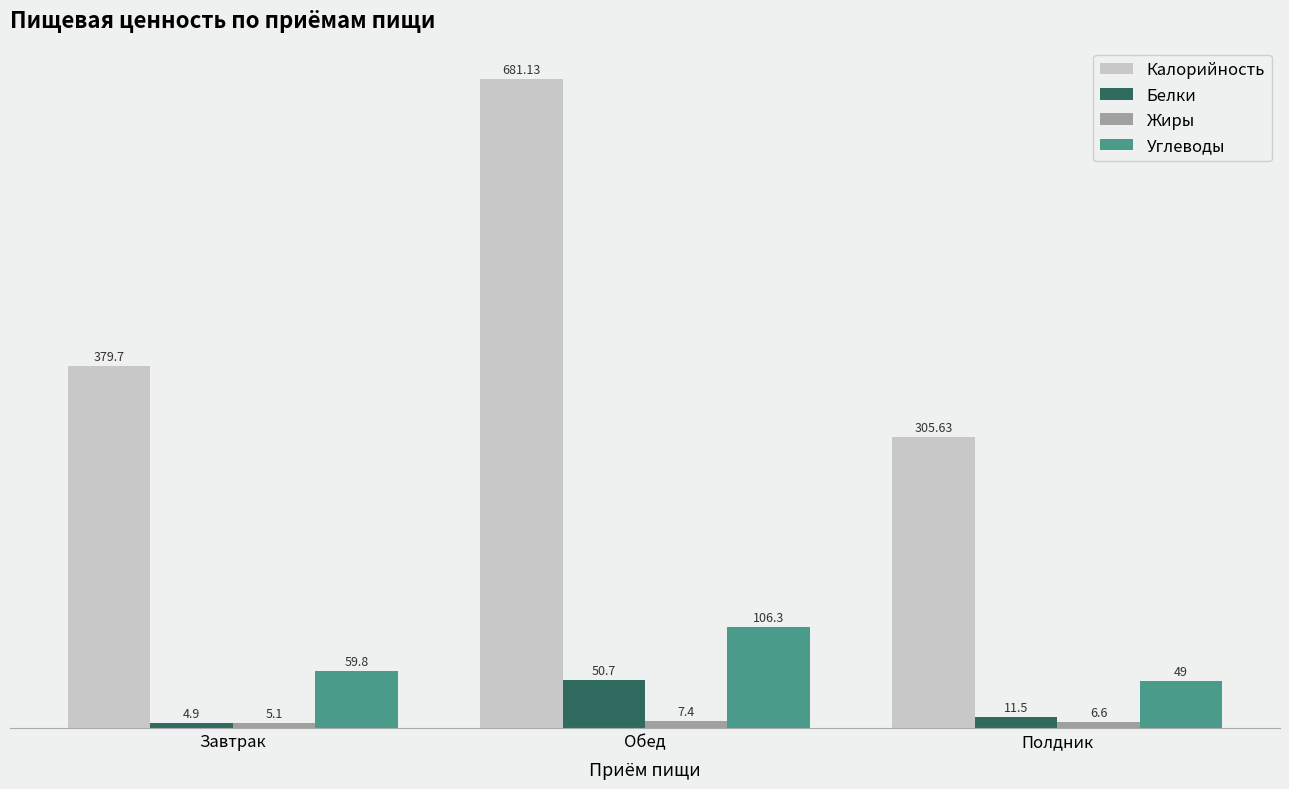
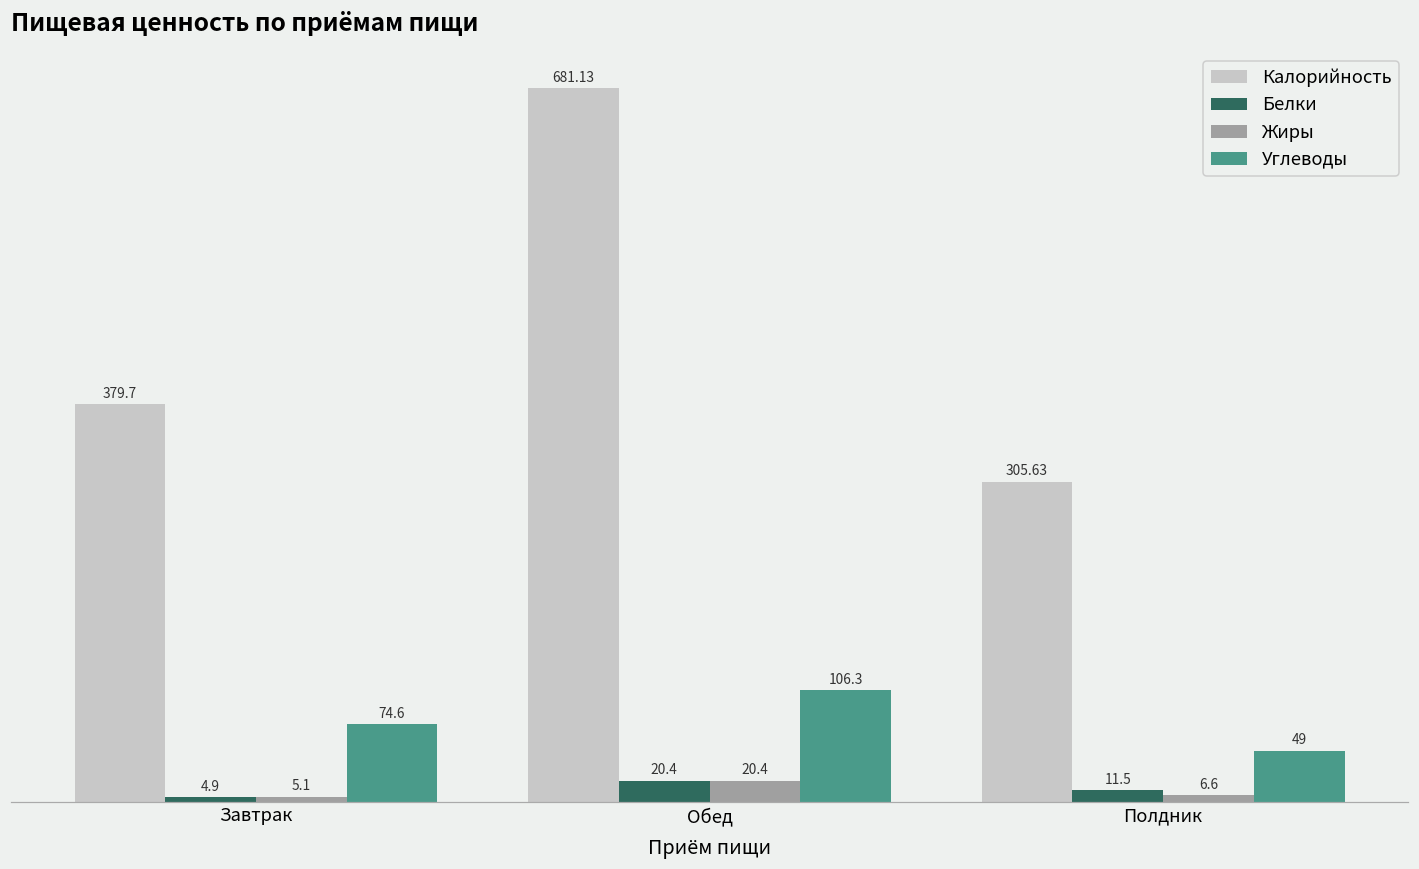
Углеводы, Завтрак: 59.8 -> 74.6
Белки, Обед: 50.7 -> 20.4
Жиры, Обед: 7.4 -> 20.4
